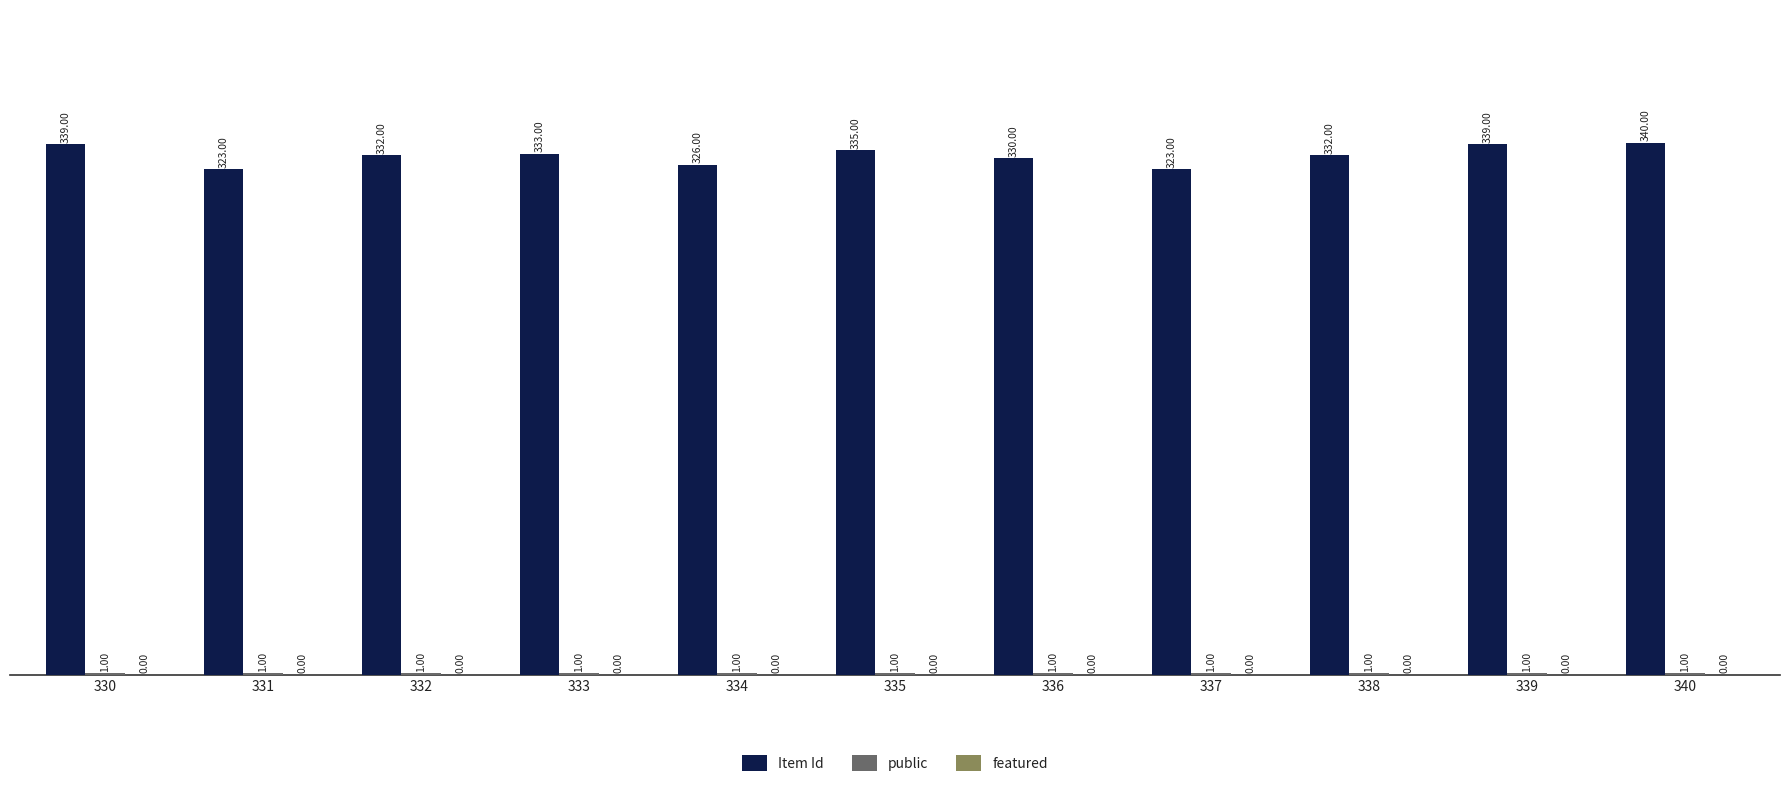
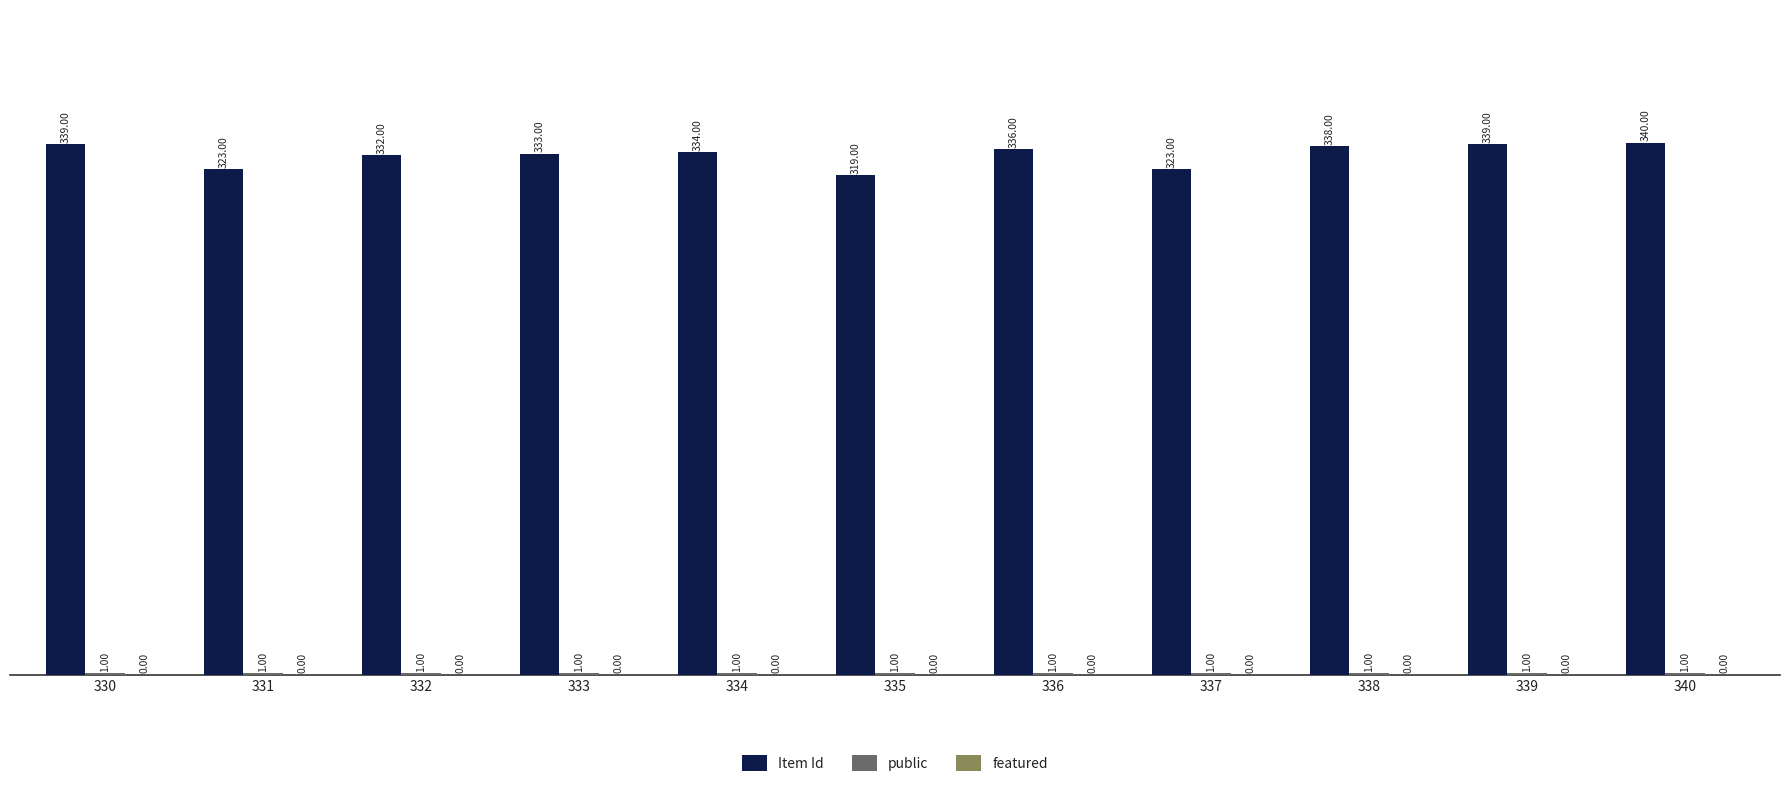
Item Id, 334: 326.00 -> 334.00
Item Id, 335: 335.00 -> 319.00
Item Id, 336: 330.00 -> 336.00
Item Id, 338: 332.00 -> 338.00
